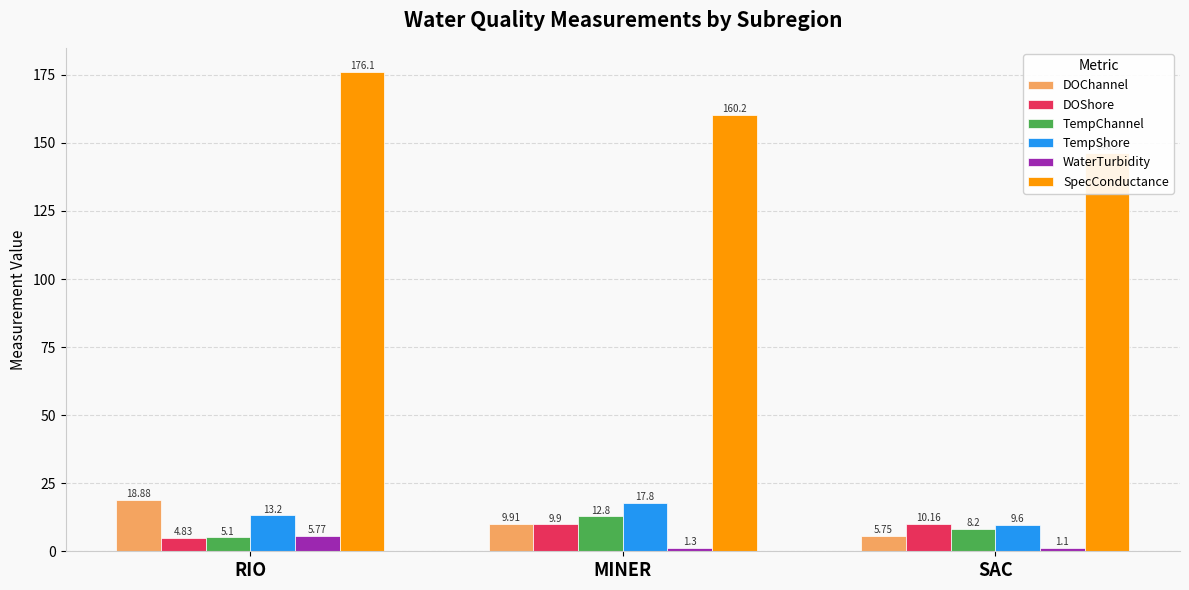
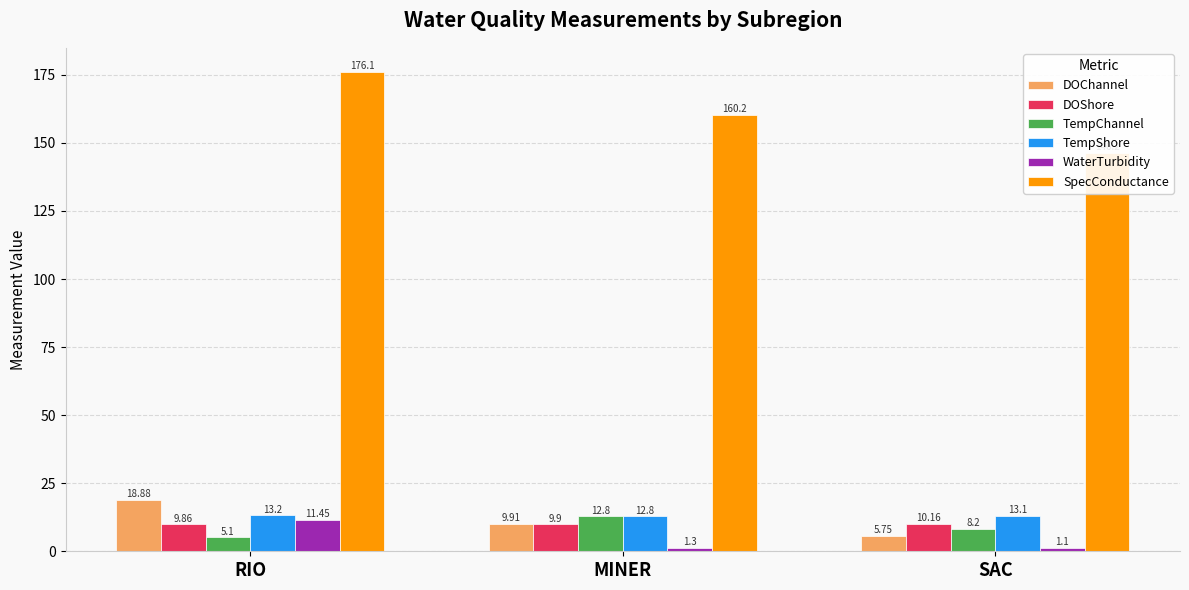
DOShore, RIO: 4.83 -> 9.86
WaterTurbidity, RIO: 5.77 -> 11.45
TempShore, MINER: 17.8 -> 12.8
TempShore, SAC: 9.6 -> 13.1
